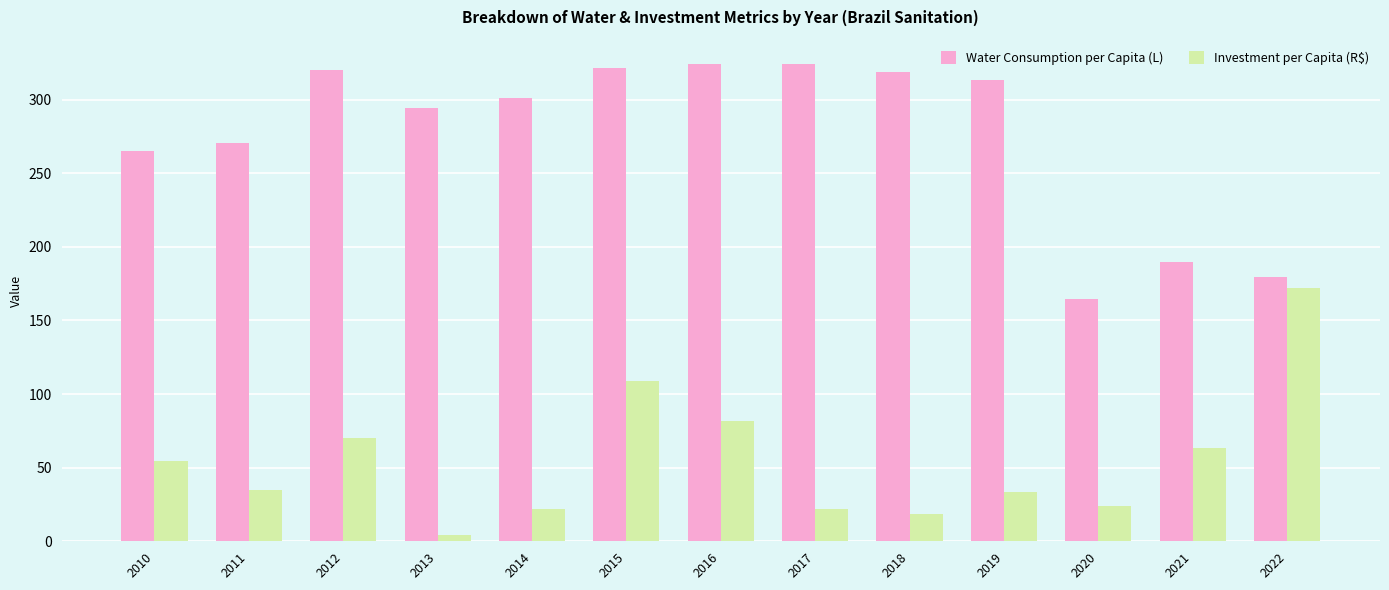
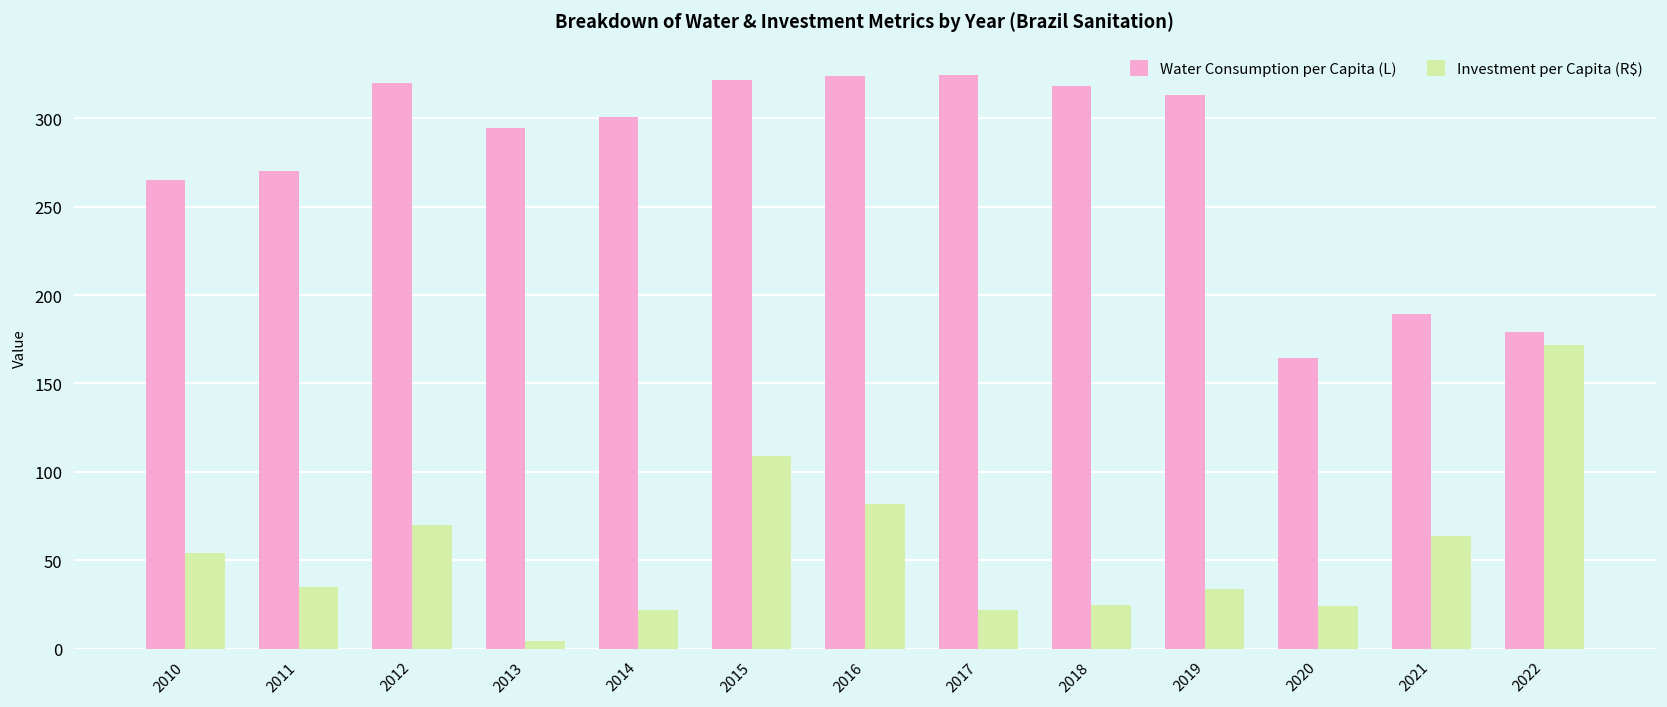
Investment per Capita (R$), 2018: 19 -> 25
